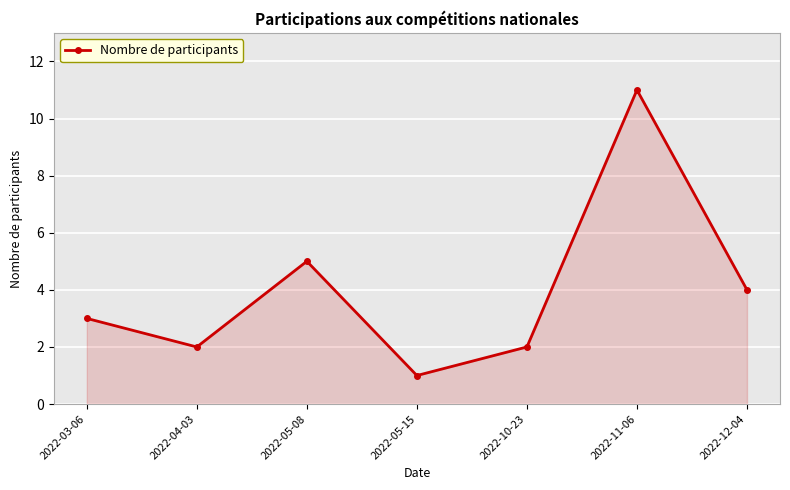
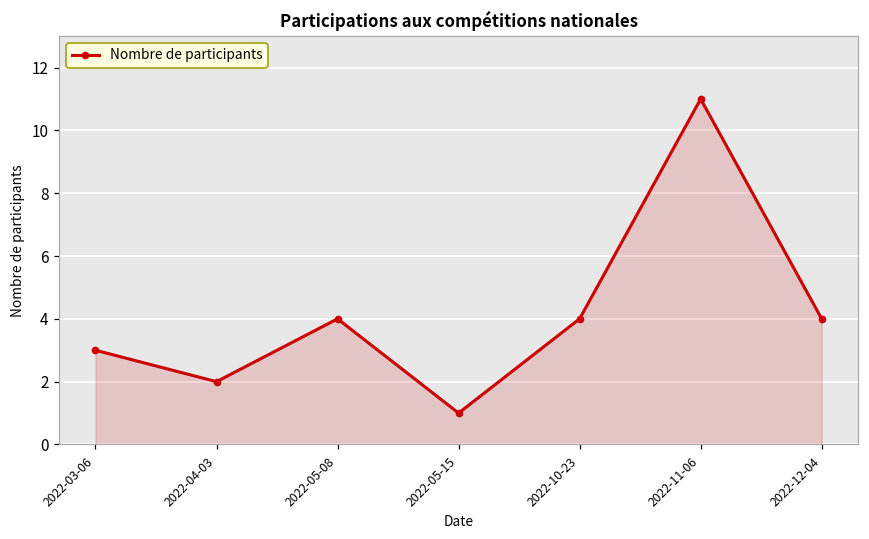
2022-05-08: 5 -> 4
2022-10-23: 2 -> 4
